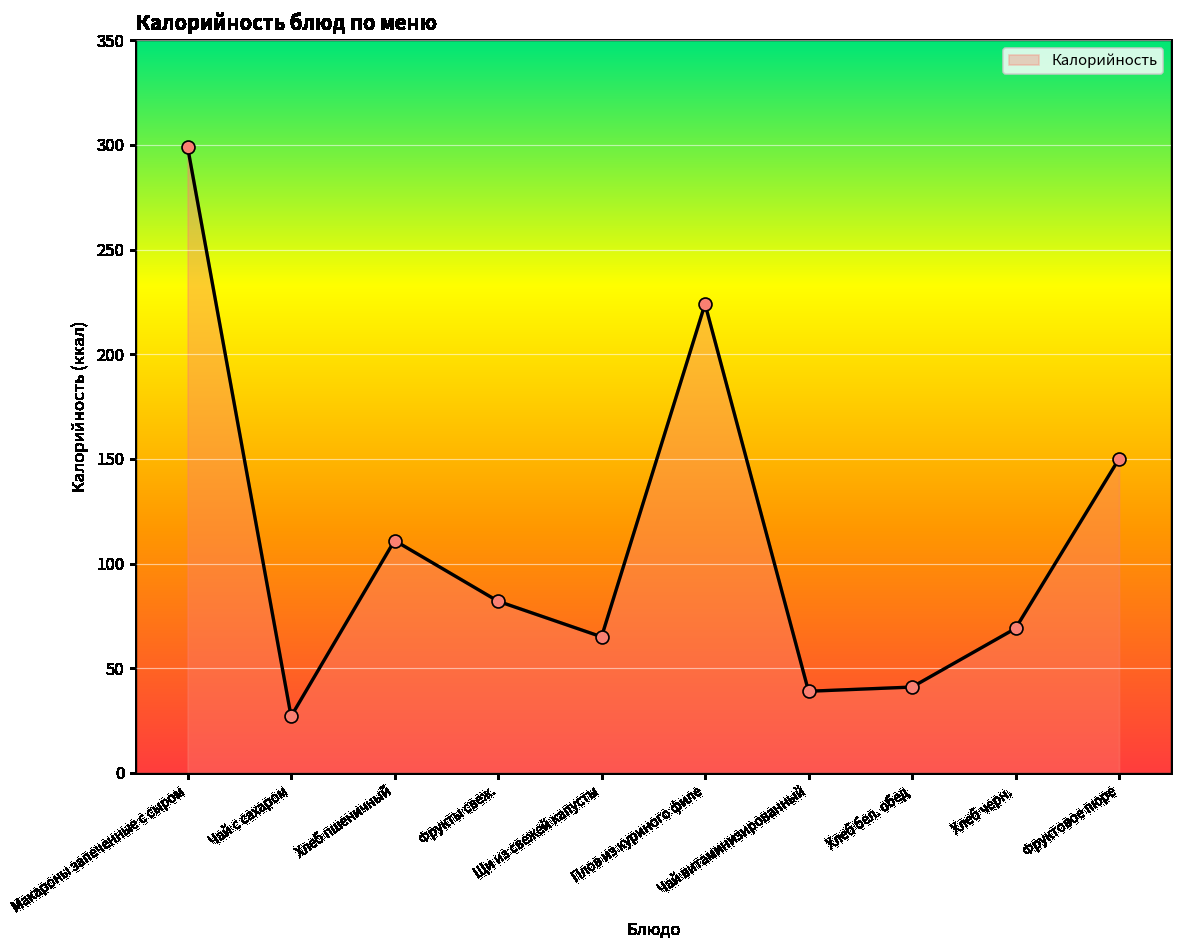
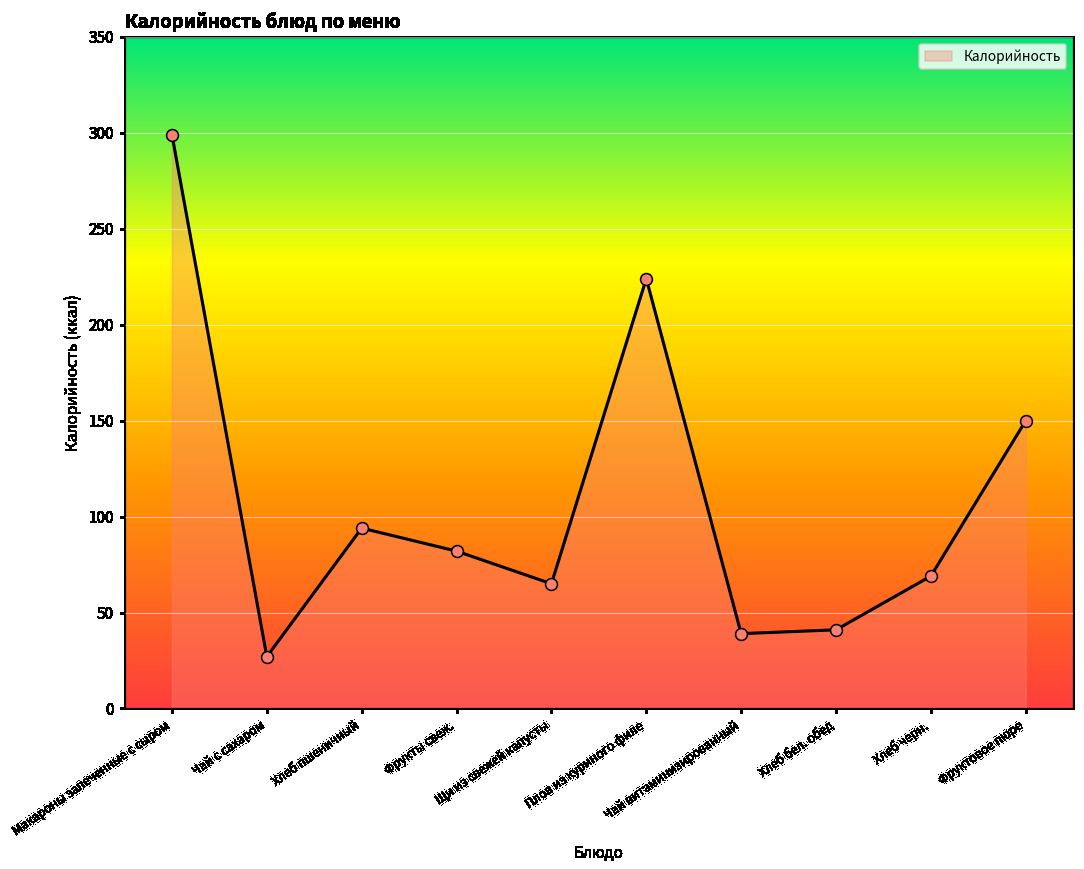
Хлеб пшеничный: 111 -> 94
